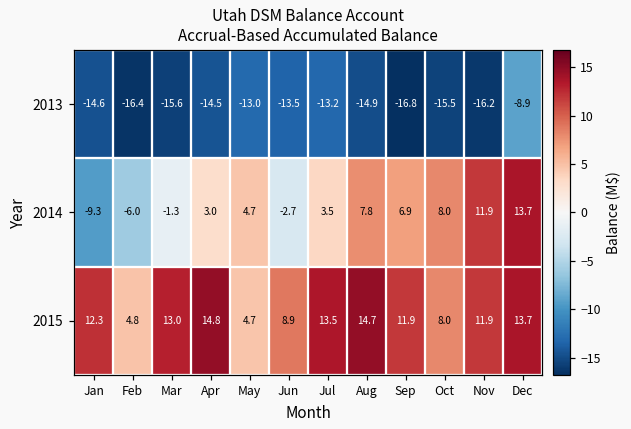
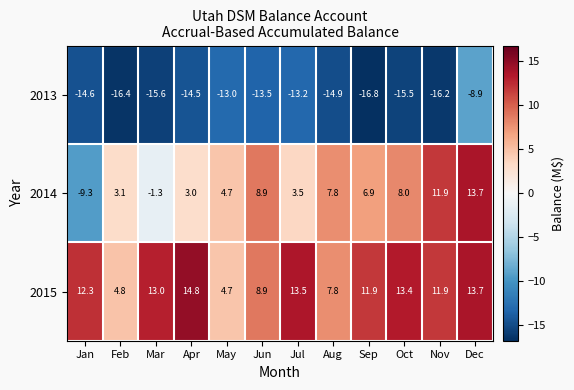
2014, Feb: -6.0 -> 3.1
2014, Jun: -2.7 -> 8.9
2015, Aug: 14.7 -> 7.8
2015, Oct: 8.0 -> 13.4
